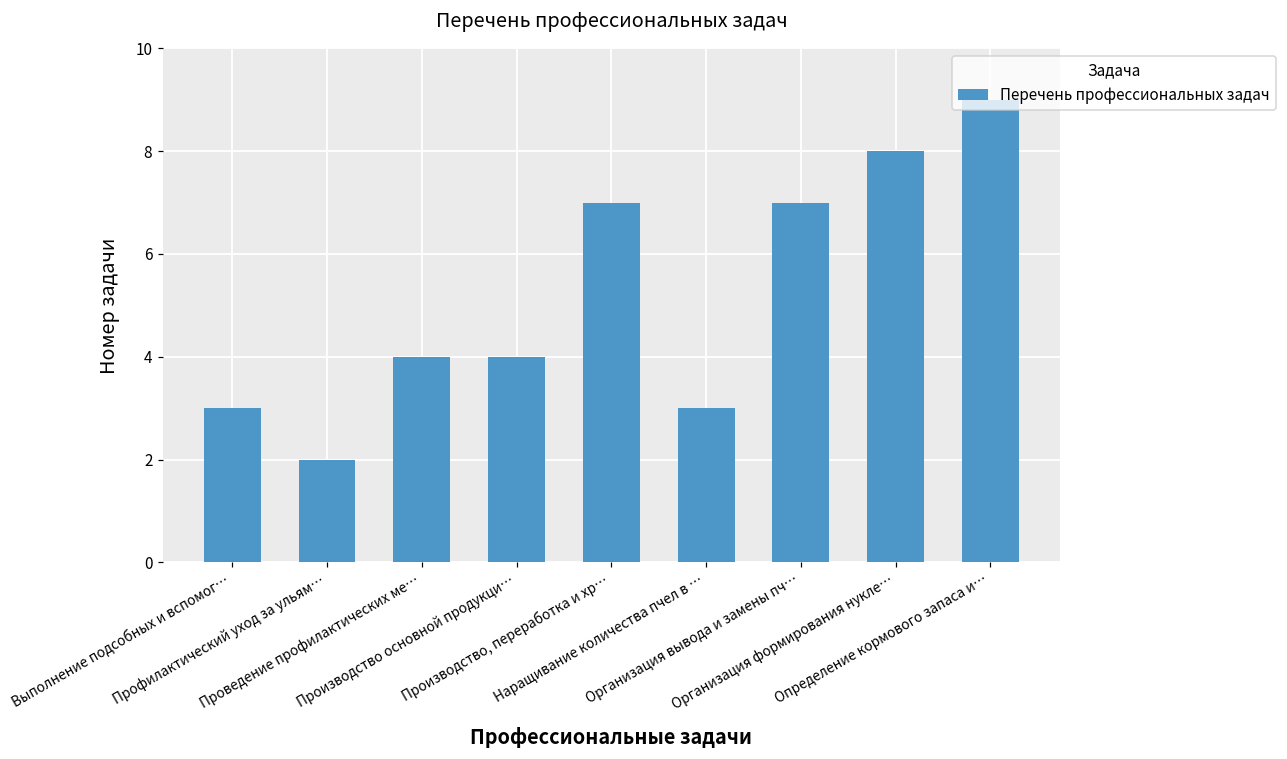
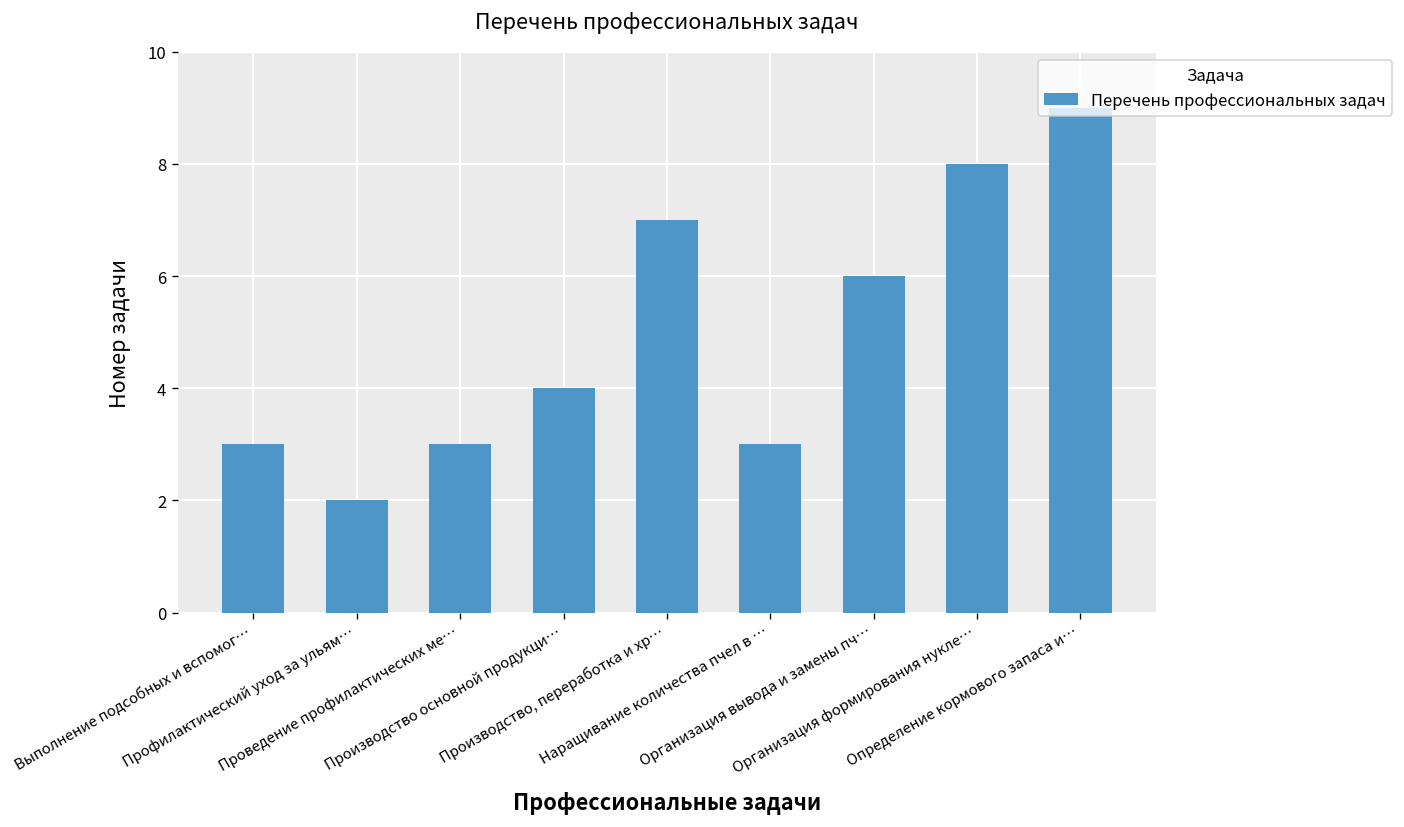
Проведение профилактических ме…: 4 -> 3
Организация вывода и замены пч…: 7 -> 6
